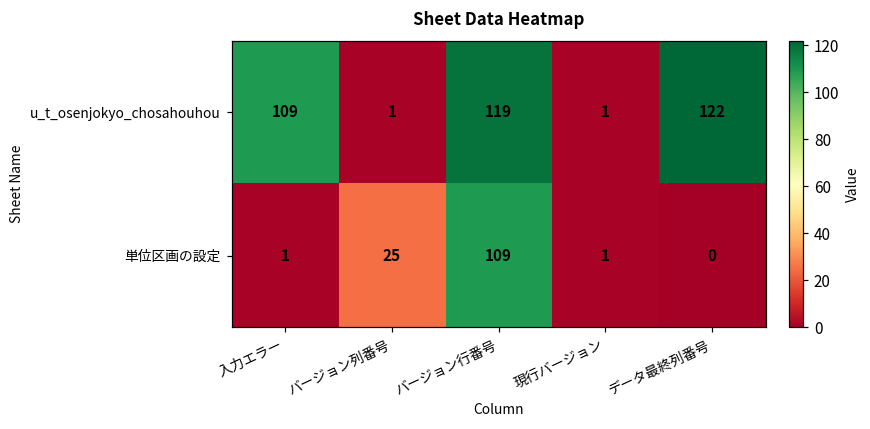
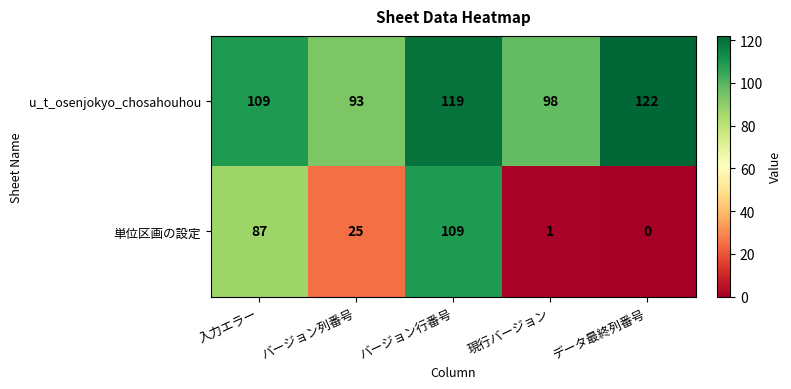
u_t_osenjokyo_chosahouhou, バージョン列番号: 1 -> 93
u_t_osenjokyo_chosahouhou, 現行バージョン: 1 -> 98
単位区画の設定, 入力エラー: 1 -> 87
